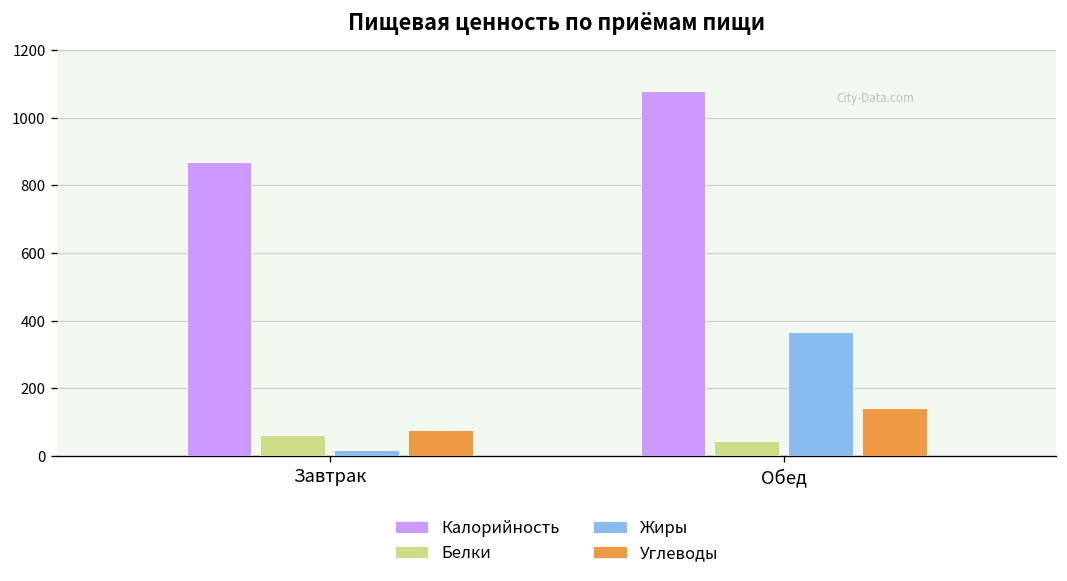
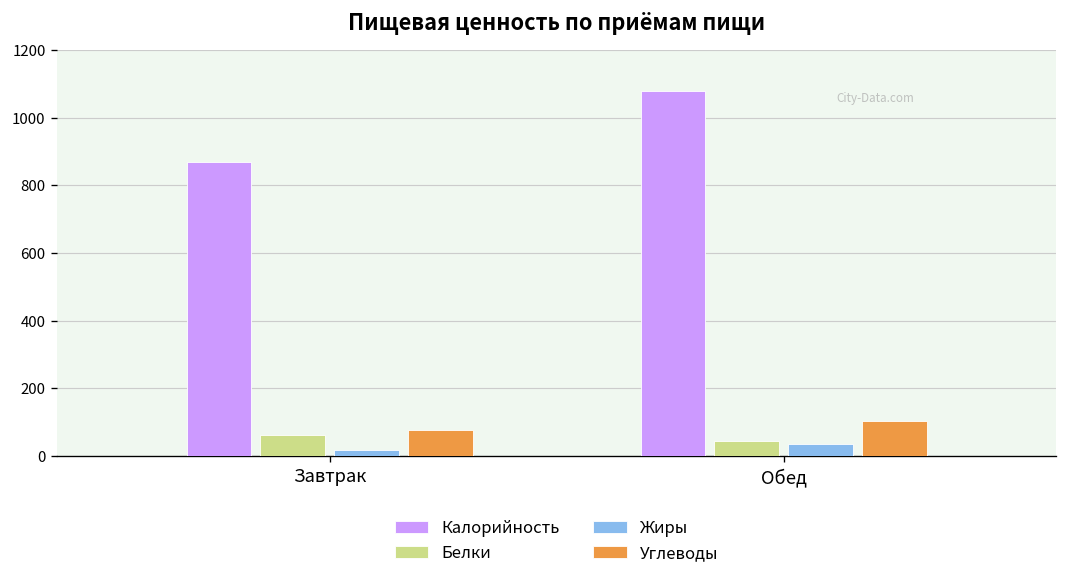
Жиры, Обед: 370 -> 40
Углеводы, Обед: 140 -> 100
